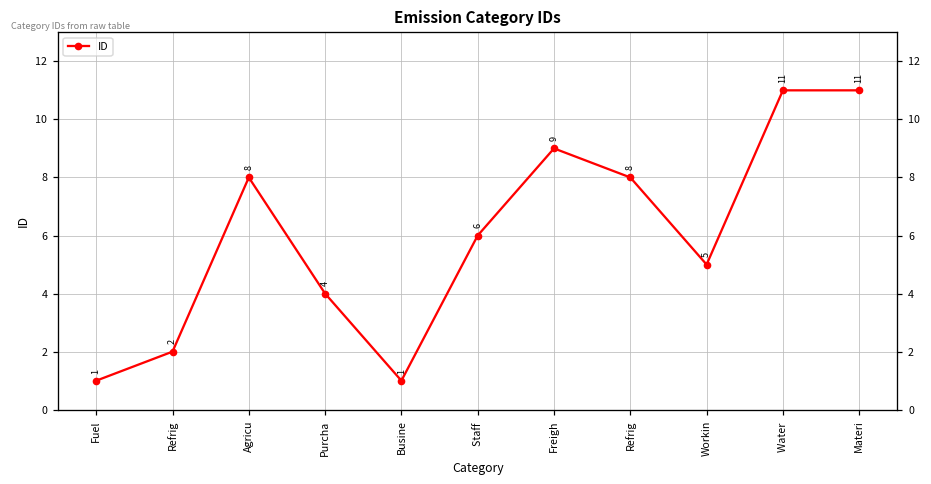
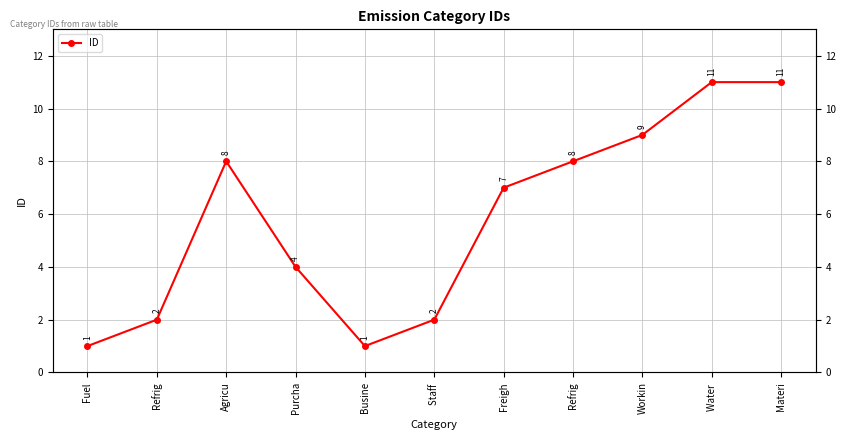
Staff: 6 -> 2
Freigh: 9 -> 7
Workin: 5 -> 9
